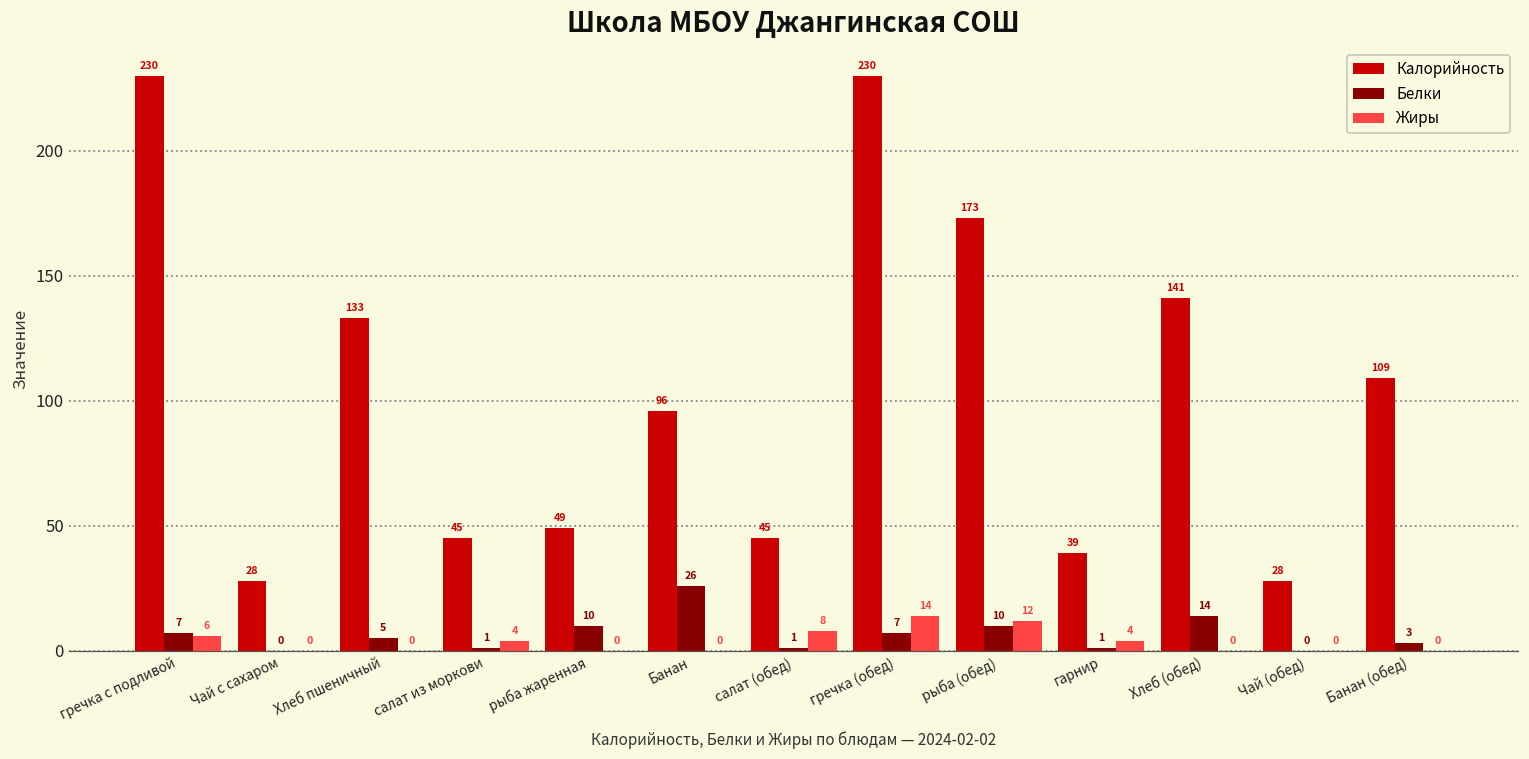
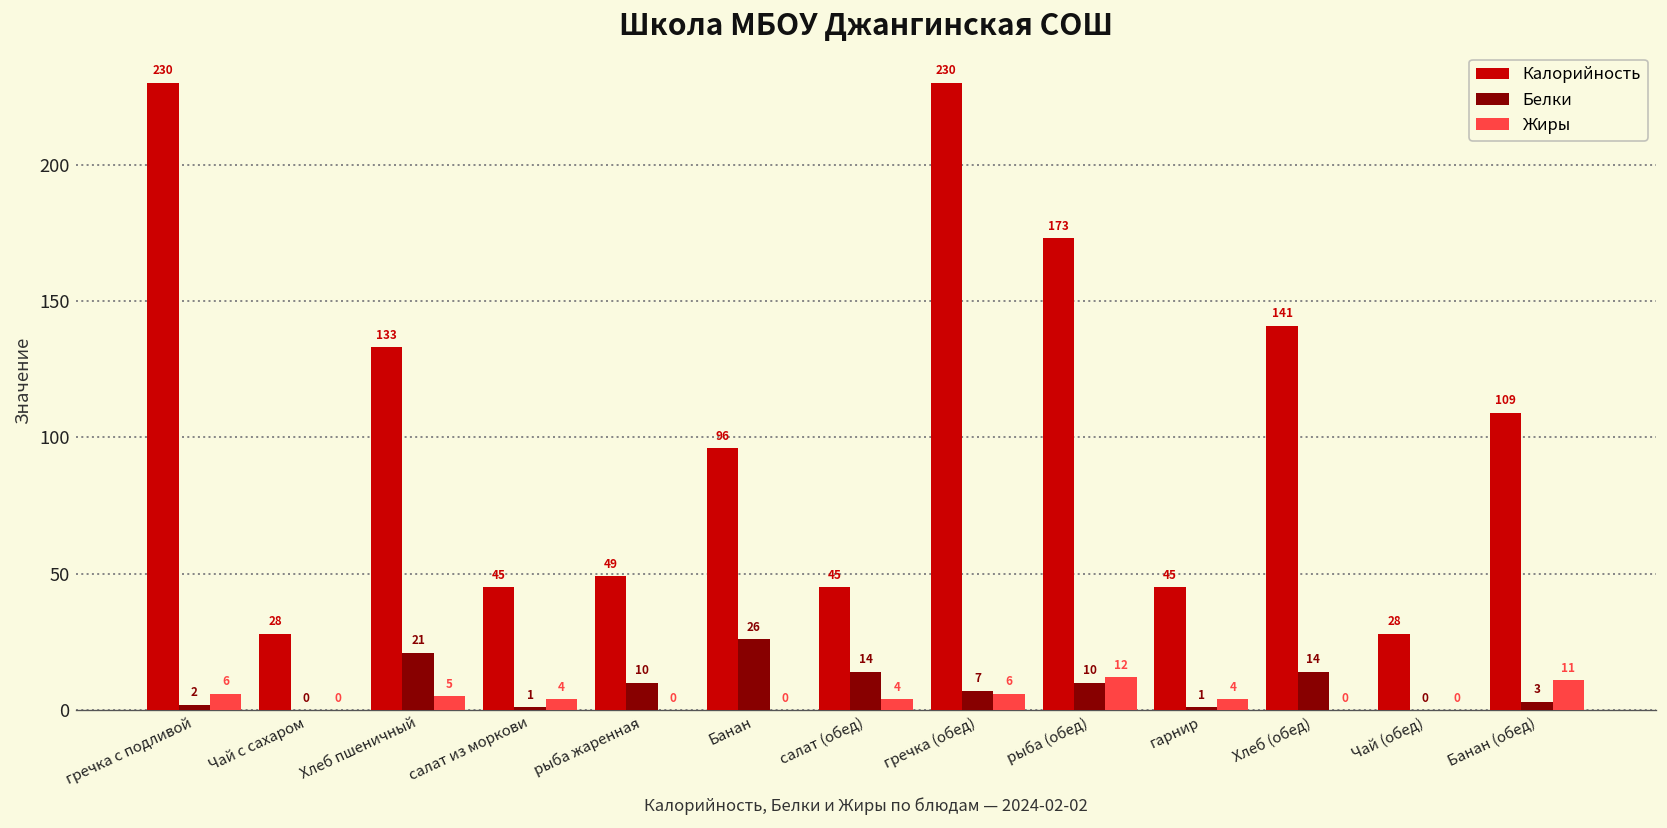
Белки, гречка с подливой: 7 -> 2
Белки, Хлеб пшеничный: 5 -> 21
Жиры, Хлеб пшеничный: 0 -> 5
Белки, салат (обед): 1 -> 14
Жиры, салат (обед): 8 -> 4
Жиры, гречка (обед): 14 -> 6
Калорийность, гарнир: 39 -> 45
Жиры, Банан (обед): 0 -> 11
